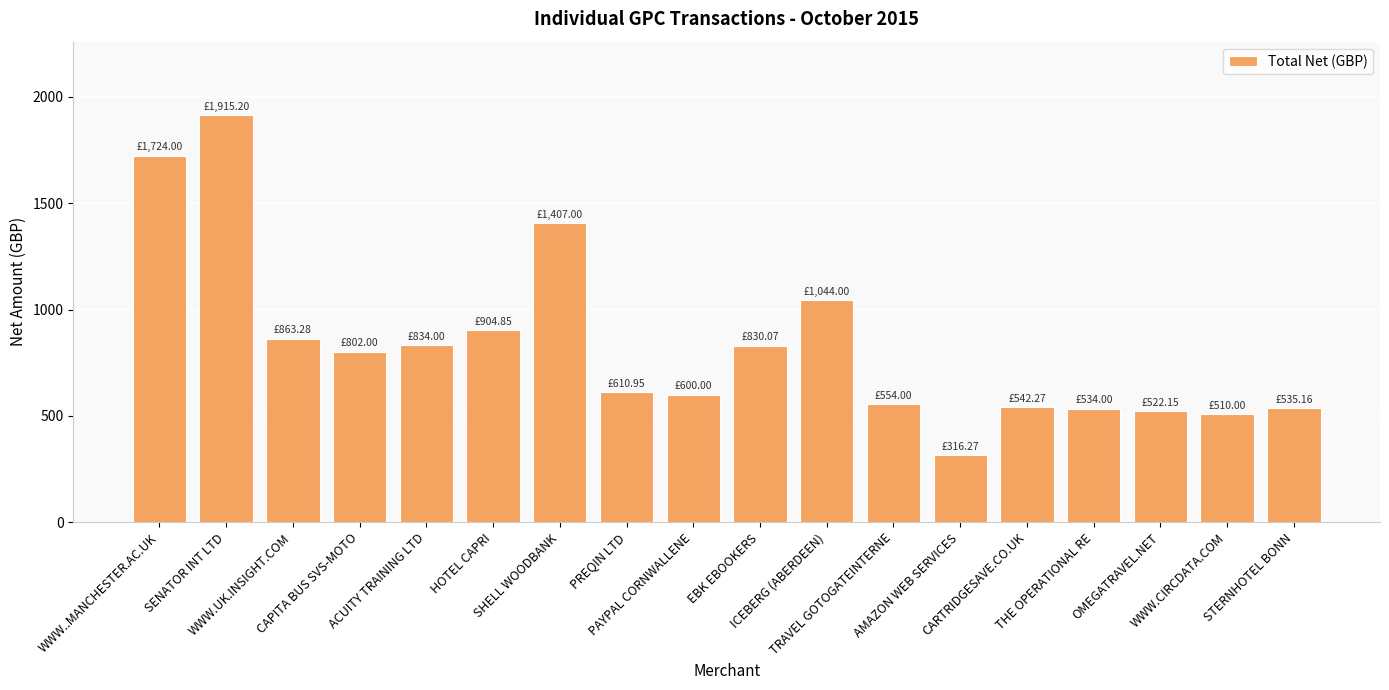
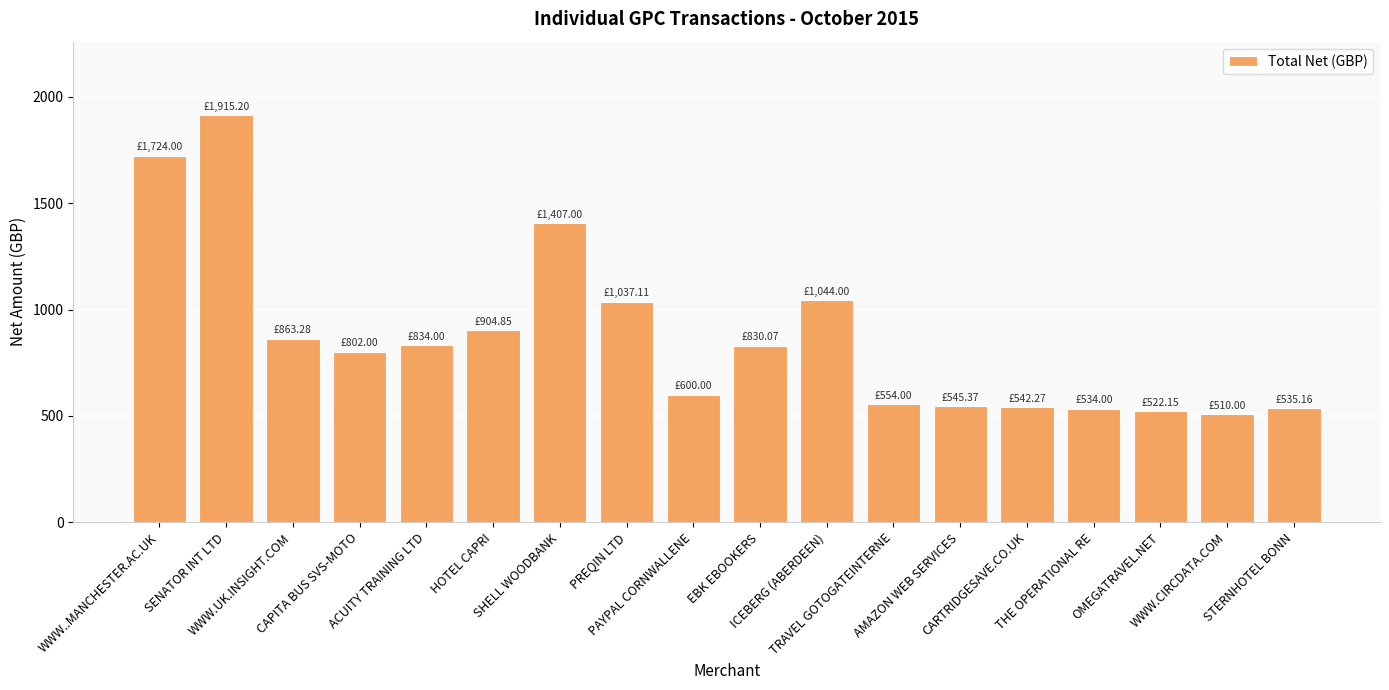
PREQIN LTD: £610.95 -> £1,037.11
AMAZON WEB SERVICES: £316.27 -> £545.37
